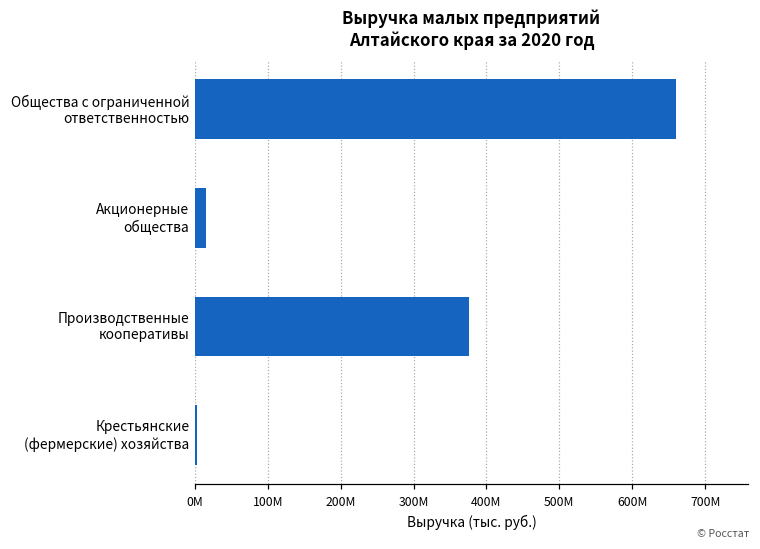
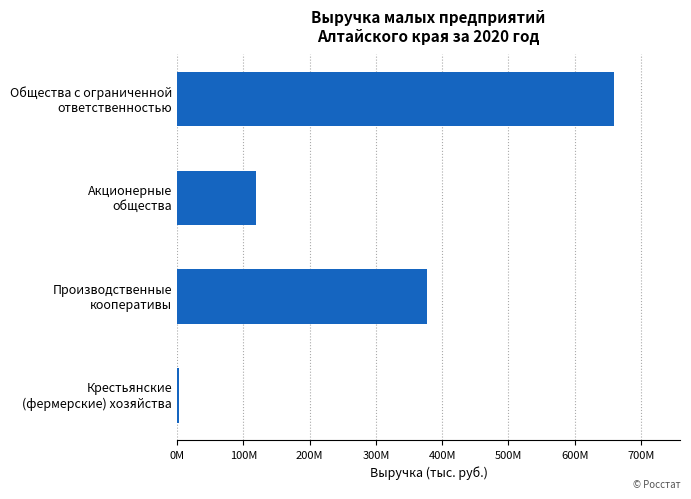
Акционерные общества: 20000000 -> 120000000
